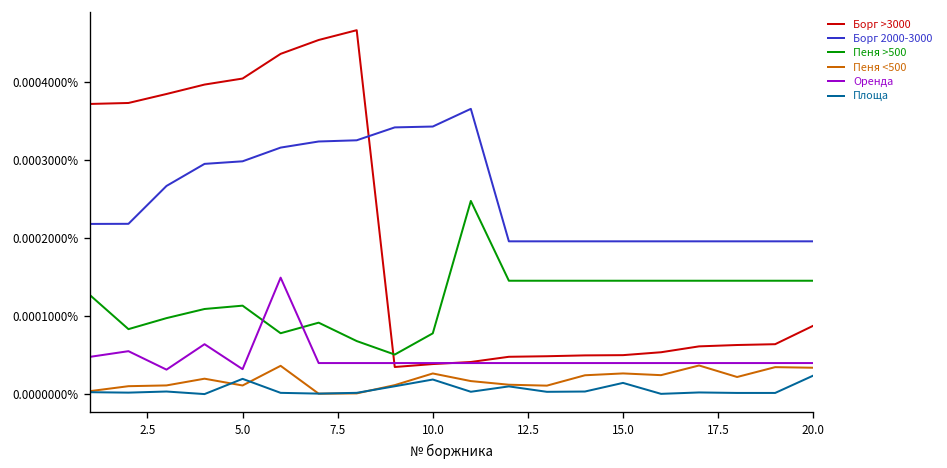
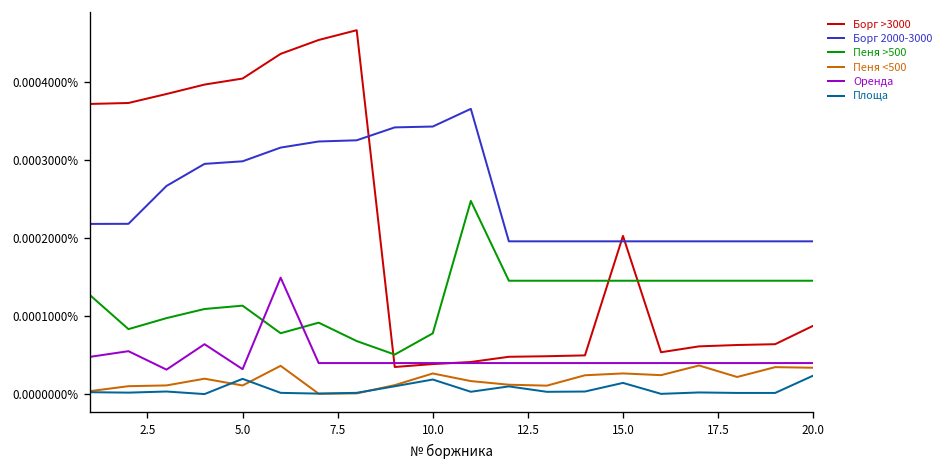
Борг >3000, 15.0: 0.00005% -> 0.00020%
